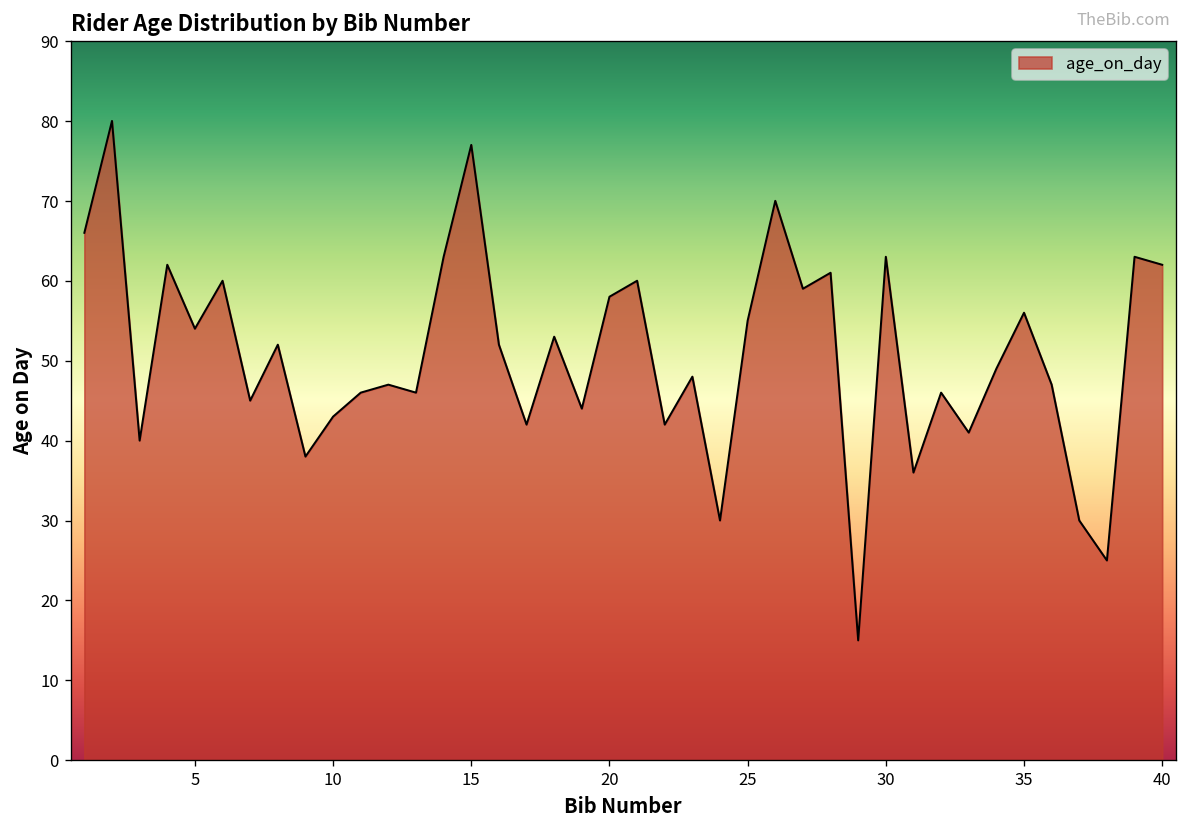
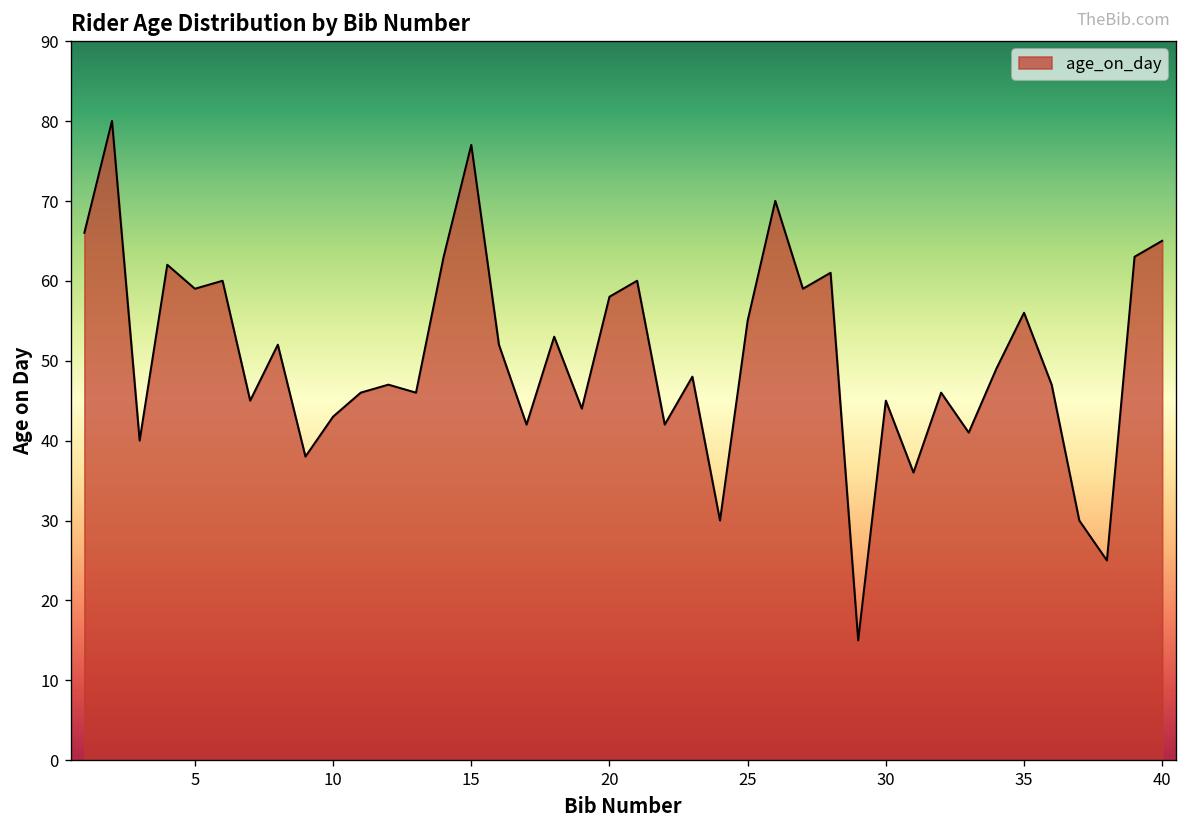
5: 54 -> 59
30: 63 -> 45
40: 62 -> 65
